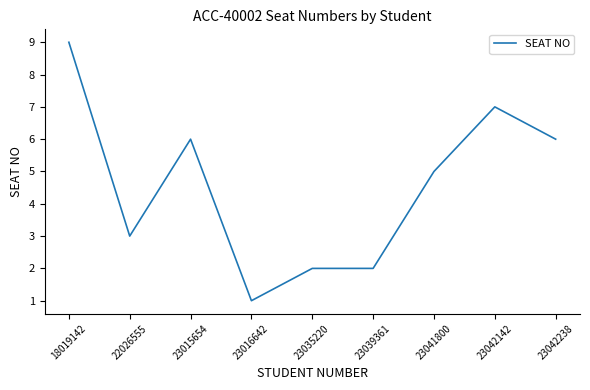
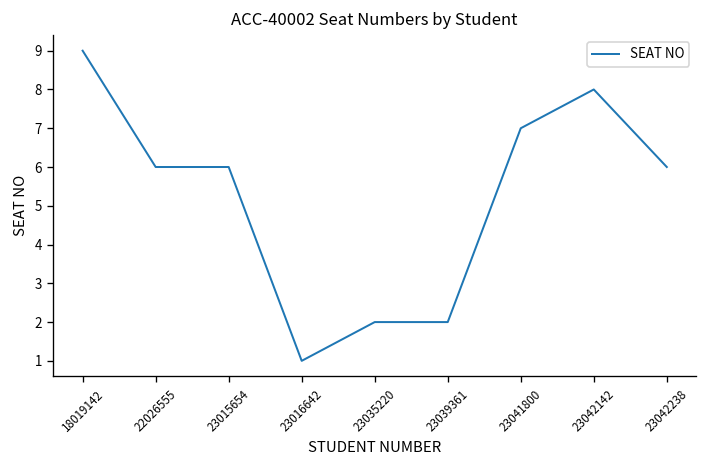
22026555: 3 -> 6
23041800: 5 -> 7
23042142: 7 -> 8
